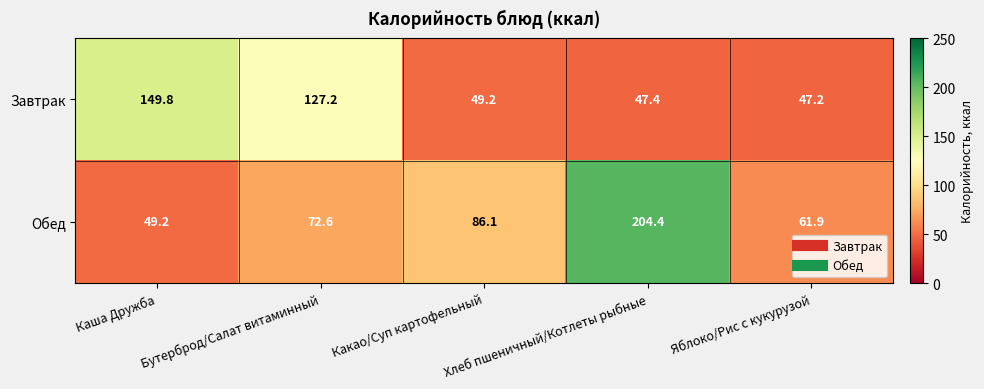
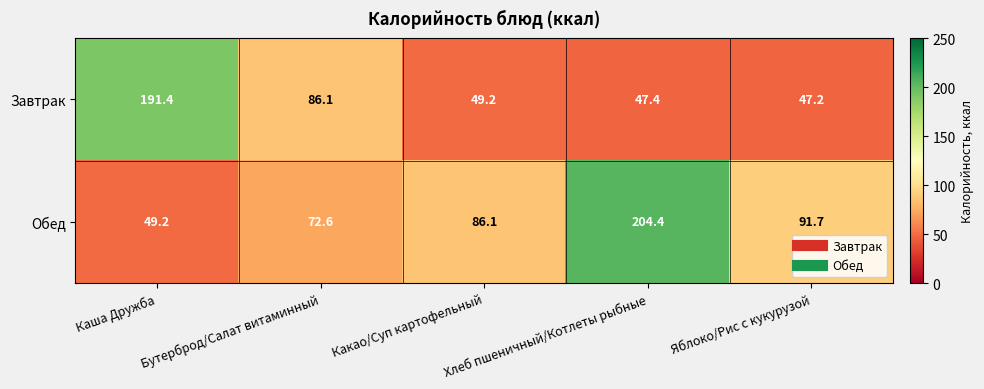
Завтрак, Каша Дружба: 149.8 -> 191.4
Завтрак, Бутерброд/Салат витаминный: 127.2 -> 86.1
Обед, Яблоко/Рис с кукурузой: 61.9 -> 91.7
